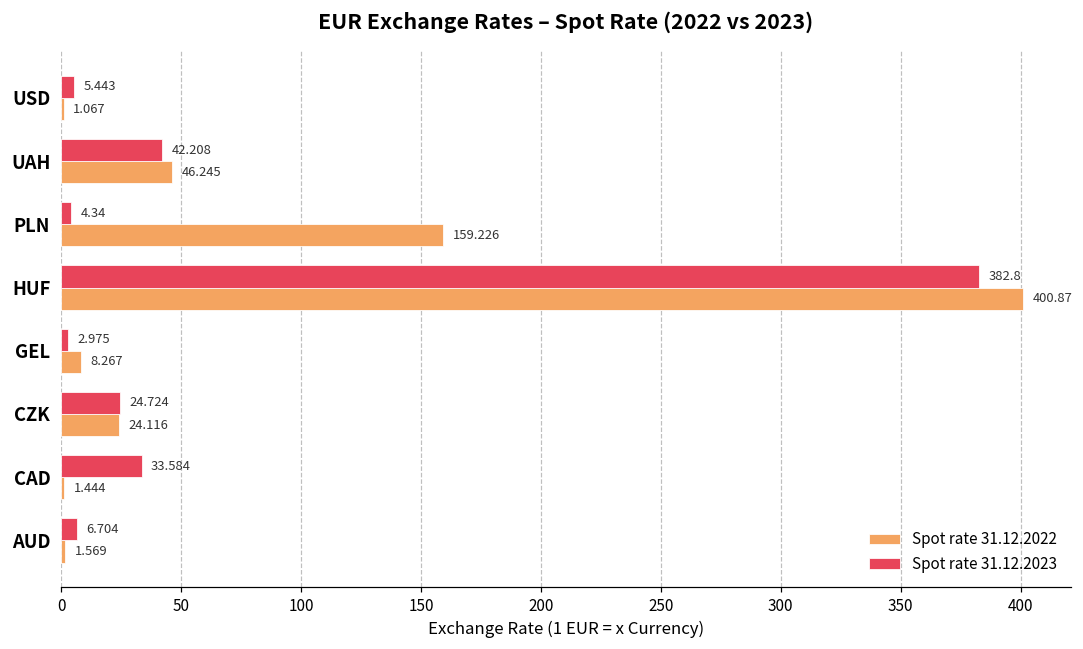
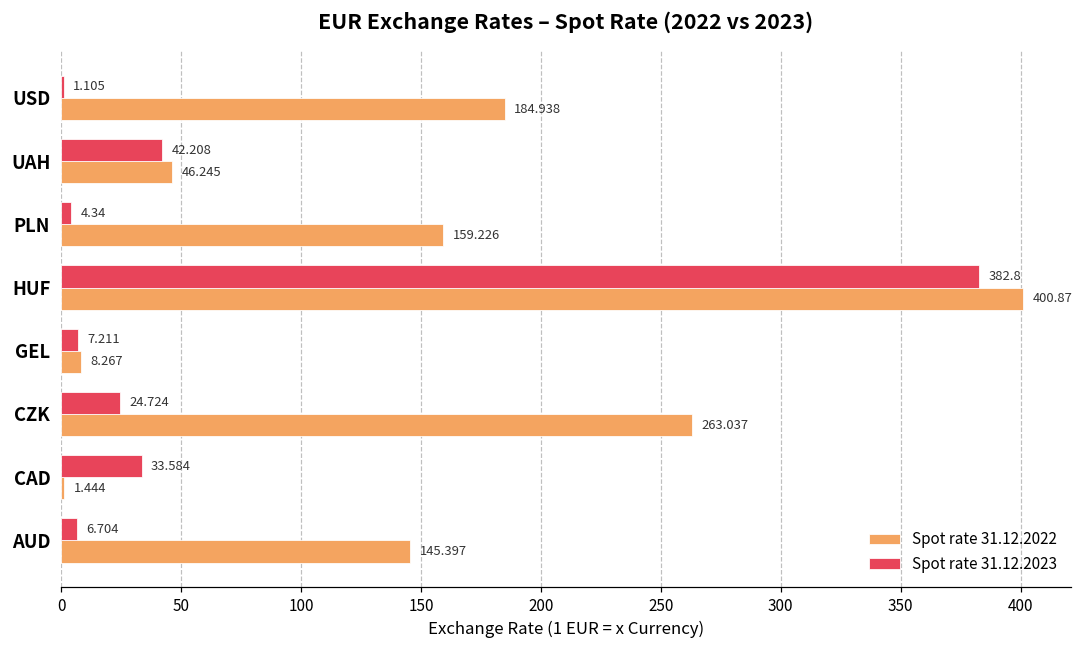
Spot rate 31.12.2023, USD: 5.443 -> 1.105
Spot rate 31.12.2022, USD: 1.067 -> 184.938
Spot rate 31.12.2023, GEL: 2.975 -> 7.211
Spot rate 31.12.2022, CZK: 24.116 -> 263.037
Spot rate 31.12.2022, AUD: 1.569 -> 145.397
